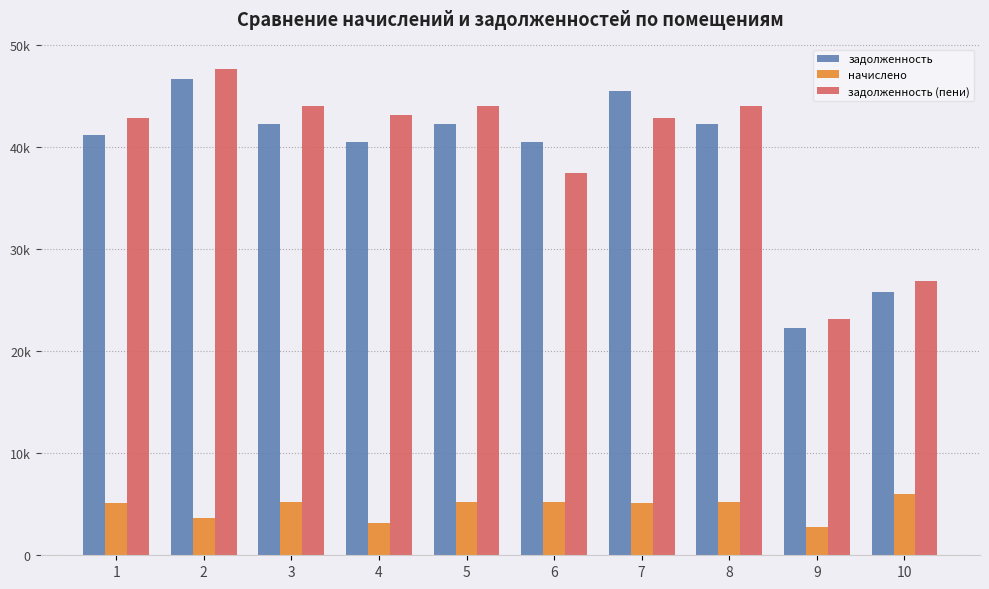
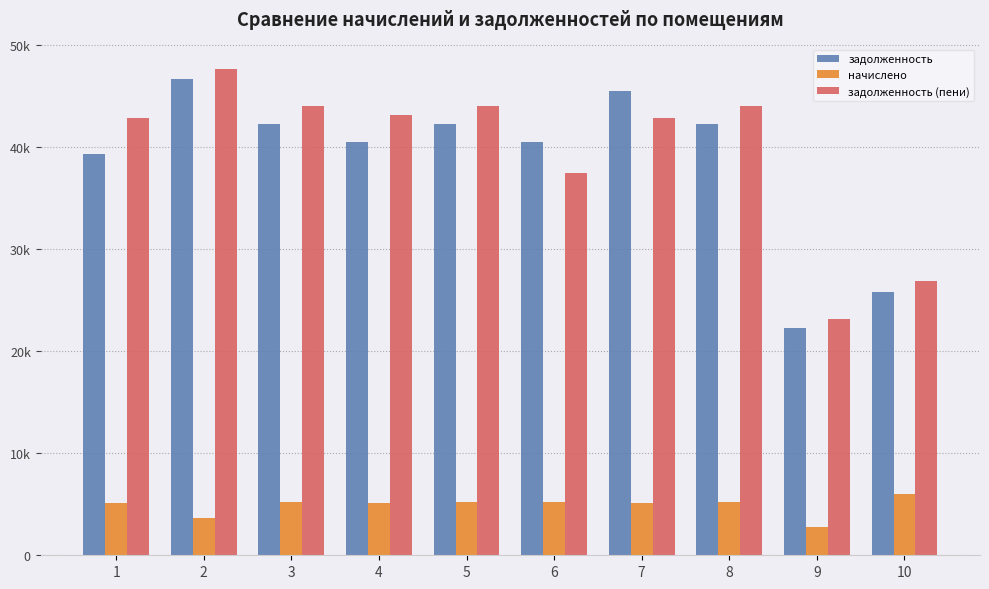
задолженность, 1: 41200 -> 39200
начислено, 4: 3200 -> 5100
